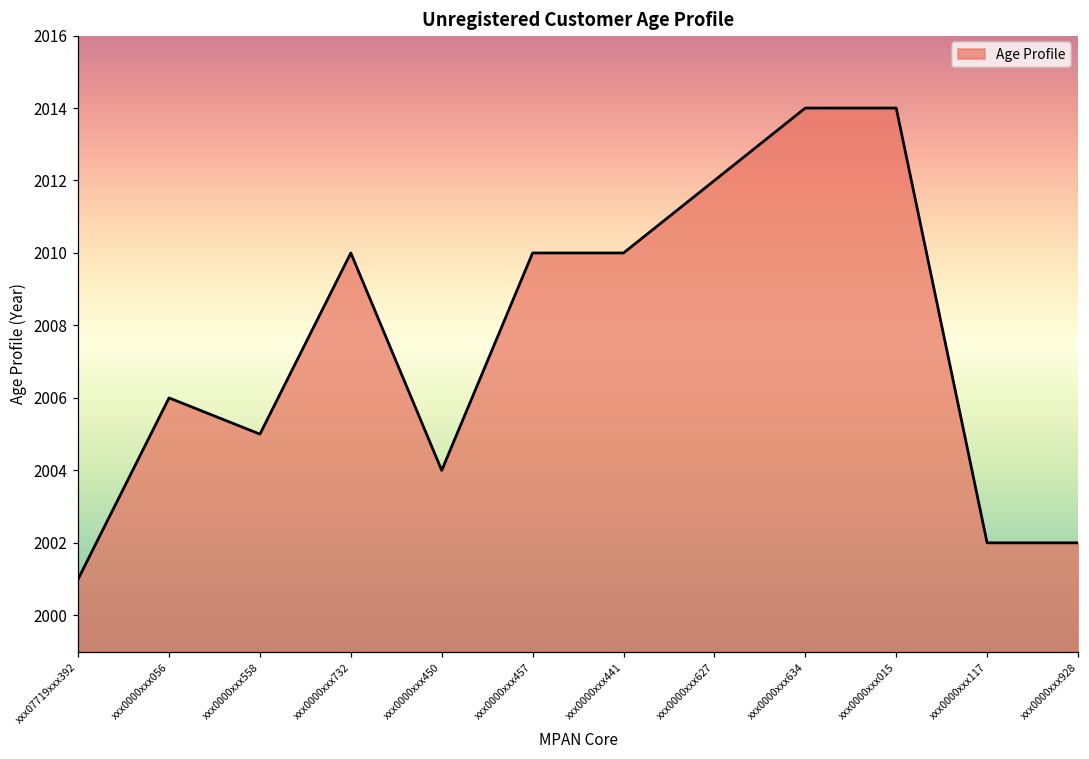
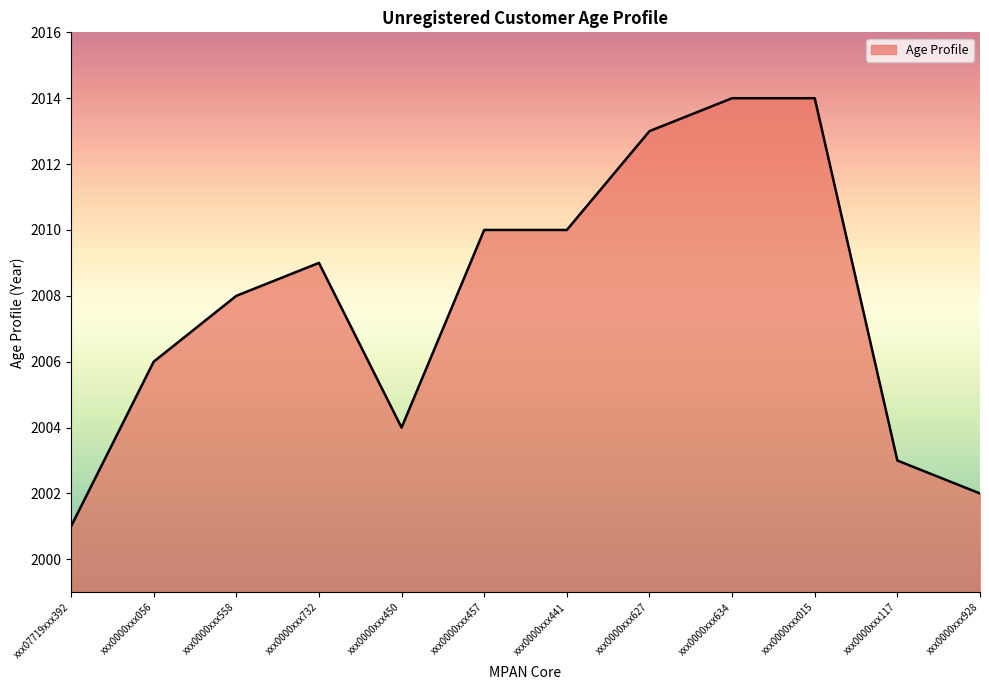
xxx0000xxx558: 2005 -> 2008
xxx0000xxx732: 2010 -> 2009
xxx0000xxx627: 2012 -> 2013
xxx0000xxx117: 2002 -> 2003
